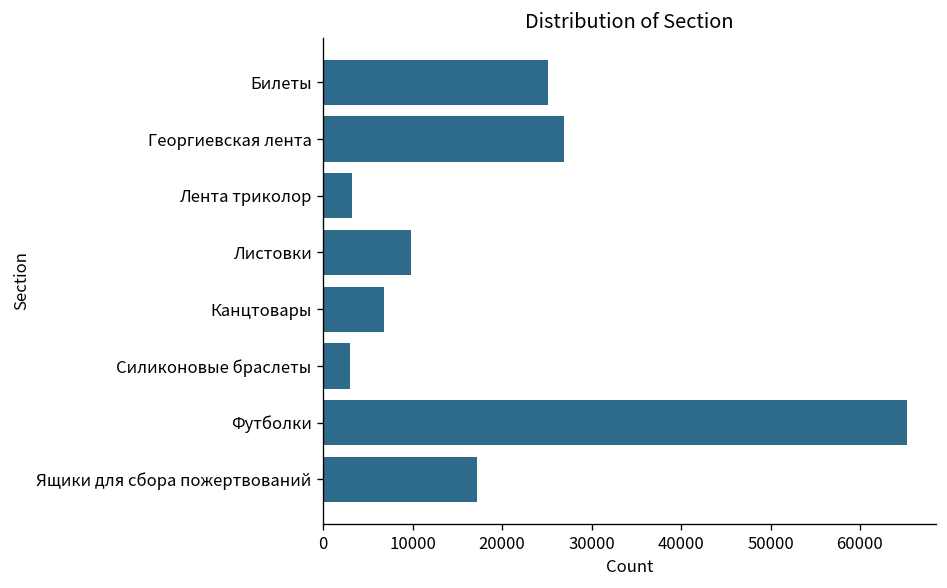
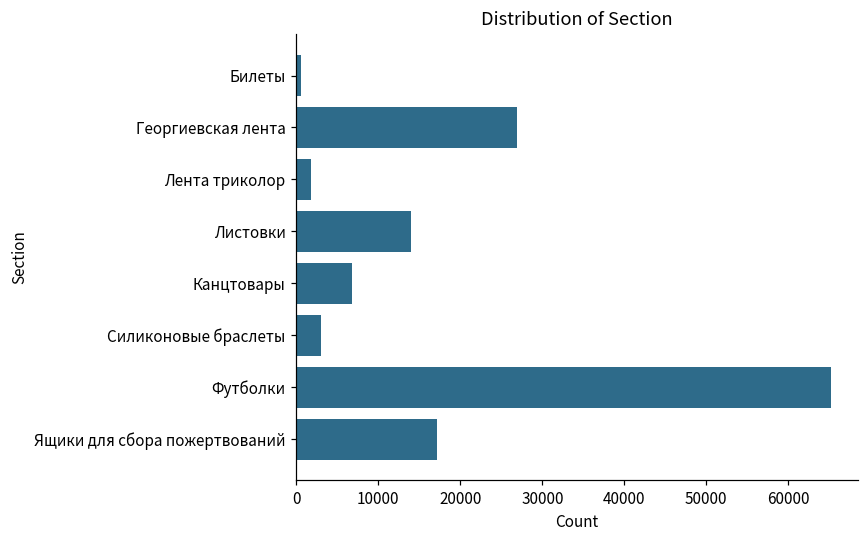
Билеты: 25000 -> 1000
Лента триколор: 3000 -> 2000
Листовки: 10000 -> 14000
